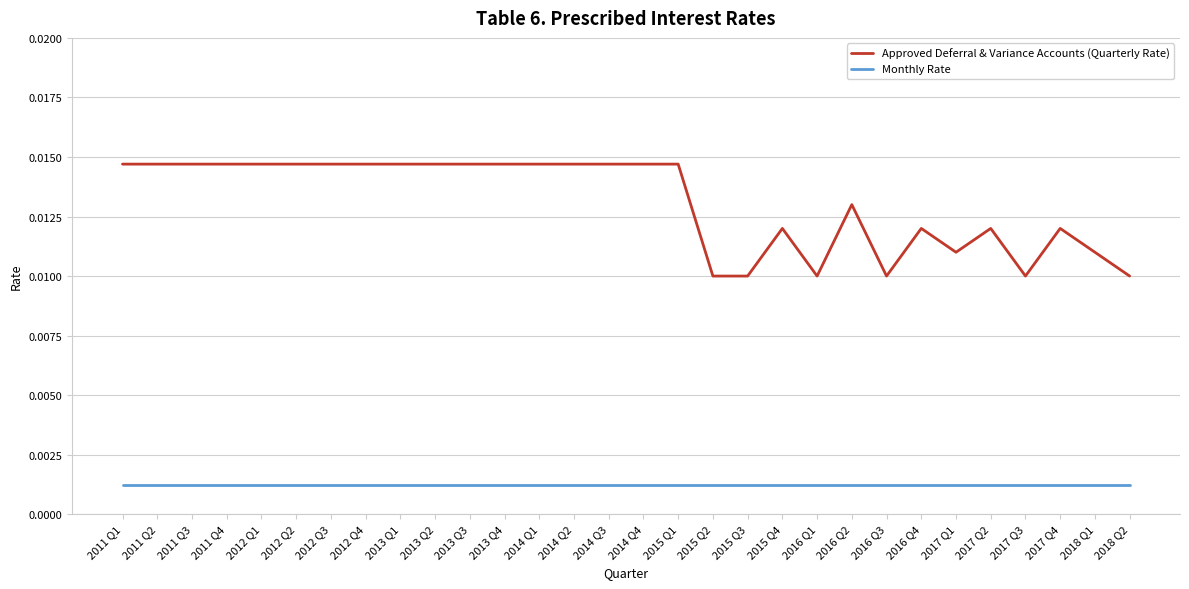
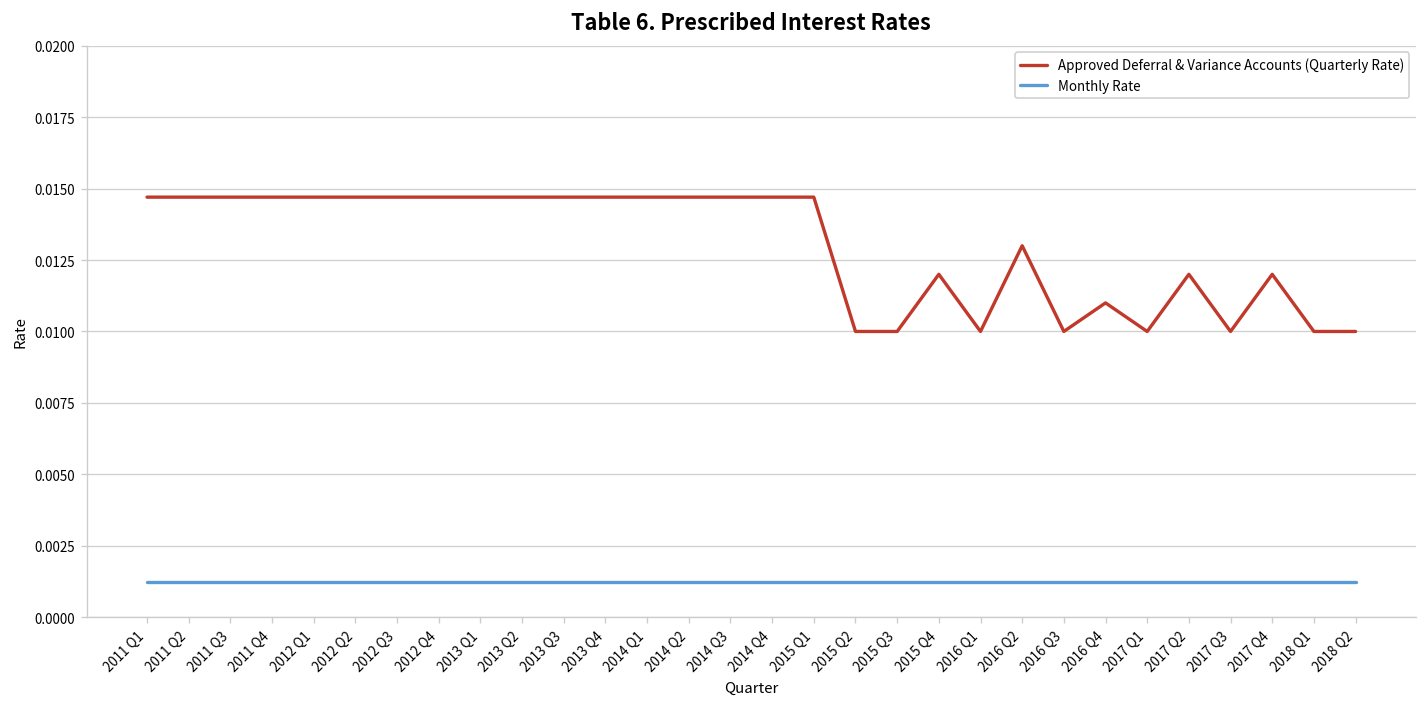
Approved Deferral & Variance Accounts (Quarterly Rate), 2016 Q4: 0.012 -> 0.011
Approved Deferral & Variance Accounts (Quarterly Rate), 2017 Q1: 0.011 -> 0.010
Approved Deferral & Variance Accounts (Quarterly Rate), 2018 Q1: 0.011 -> 0.010
